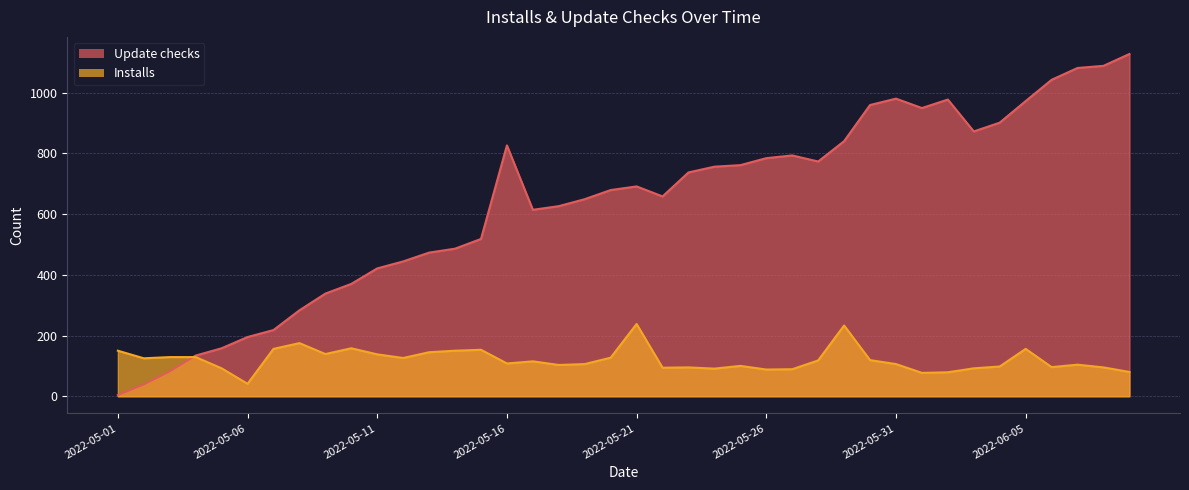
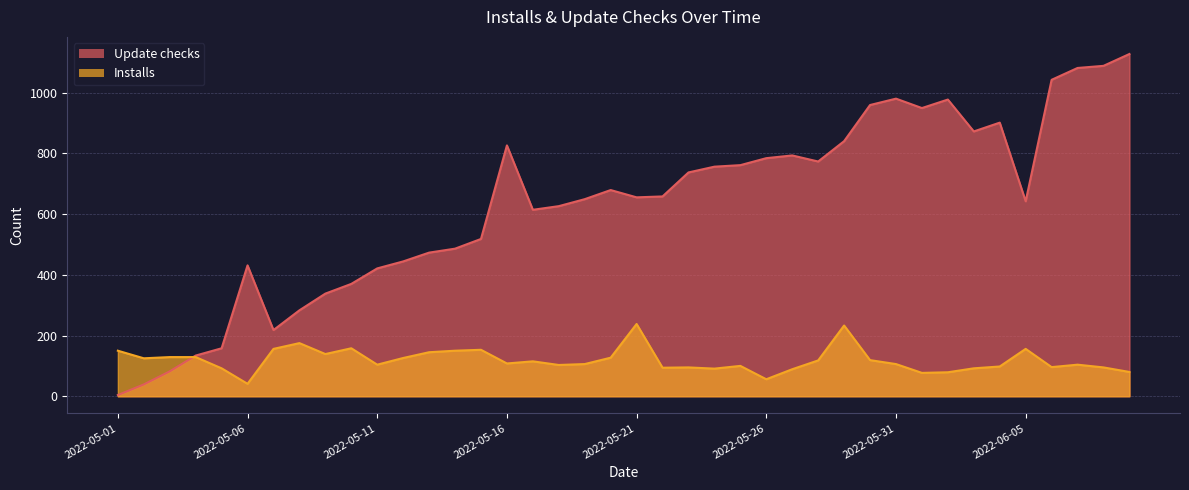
Update checks, 2022-05-06: 200 -> 430
Installs, 2022-05-11: 140 -> 100
Update checks, 2022-05-21: 690 -> 660
Installs, 2022-05-26: 90 -> 60
Update checks, 2022-06-05: 970 -> 640
